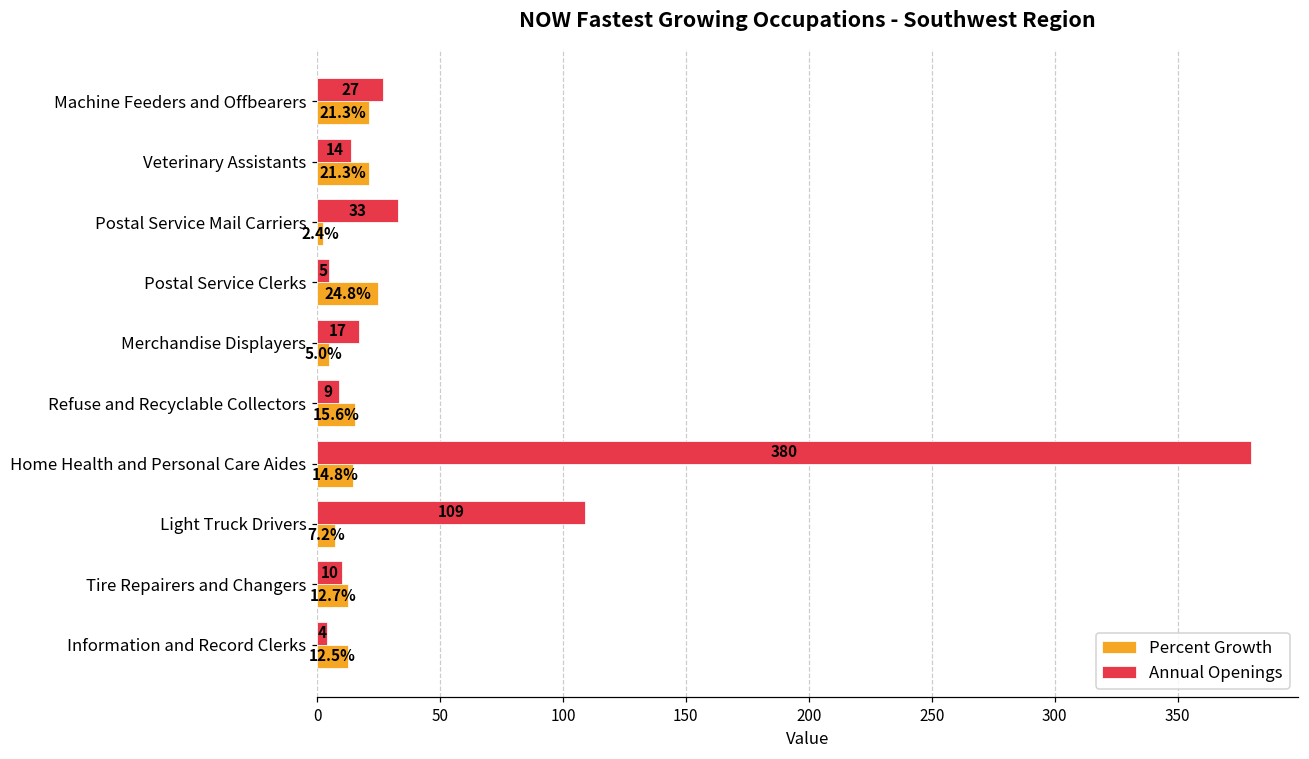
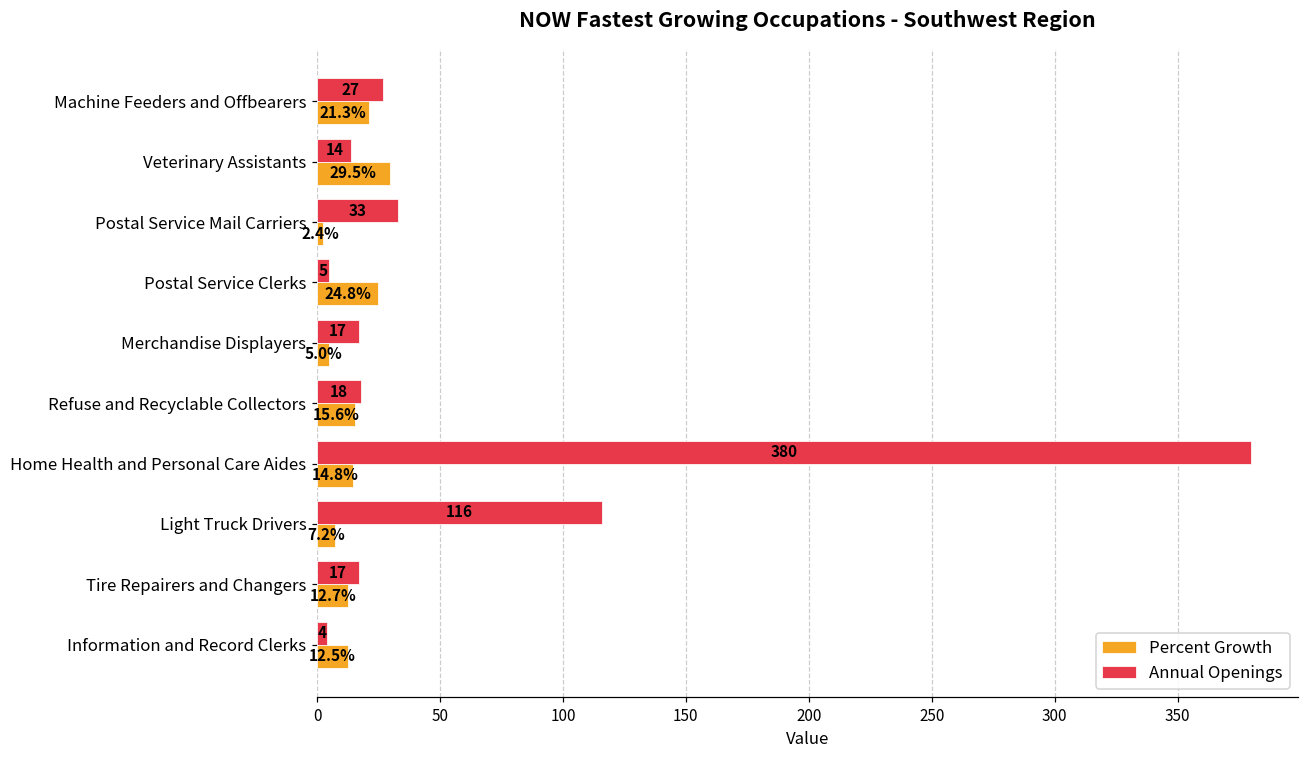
Percent Growth, Veterinary Assistants: 21.3% -> 29.5%
Annual Openings, Refuse and Recyclable Collectors: 9 -> 18
Annual Openings, Light Truck Drivers: 109 -> 116
Annual Openings, Tire Repairers and Changers: 10 -> 17
